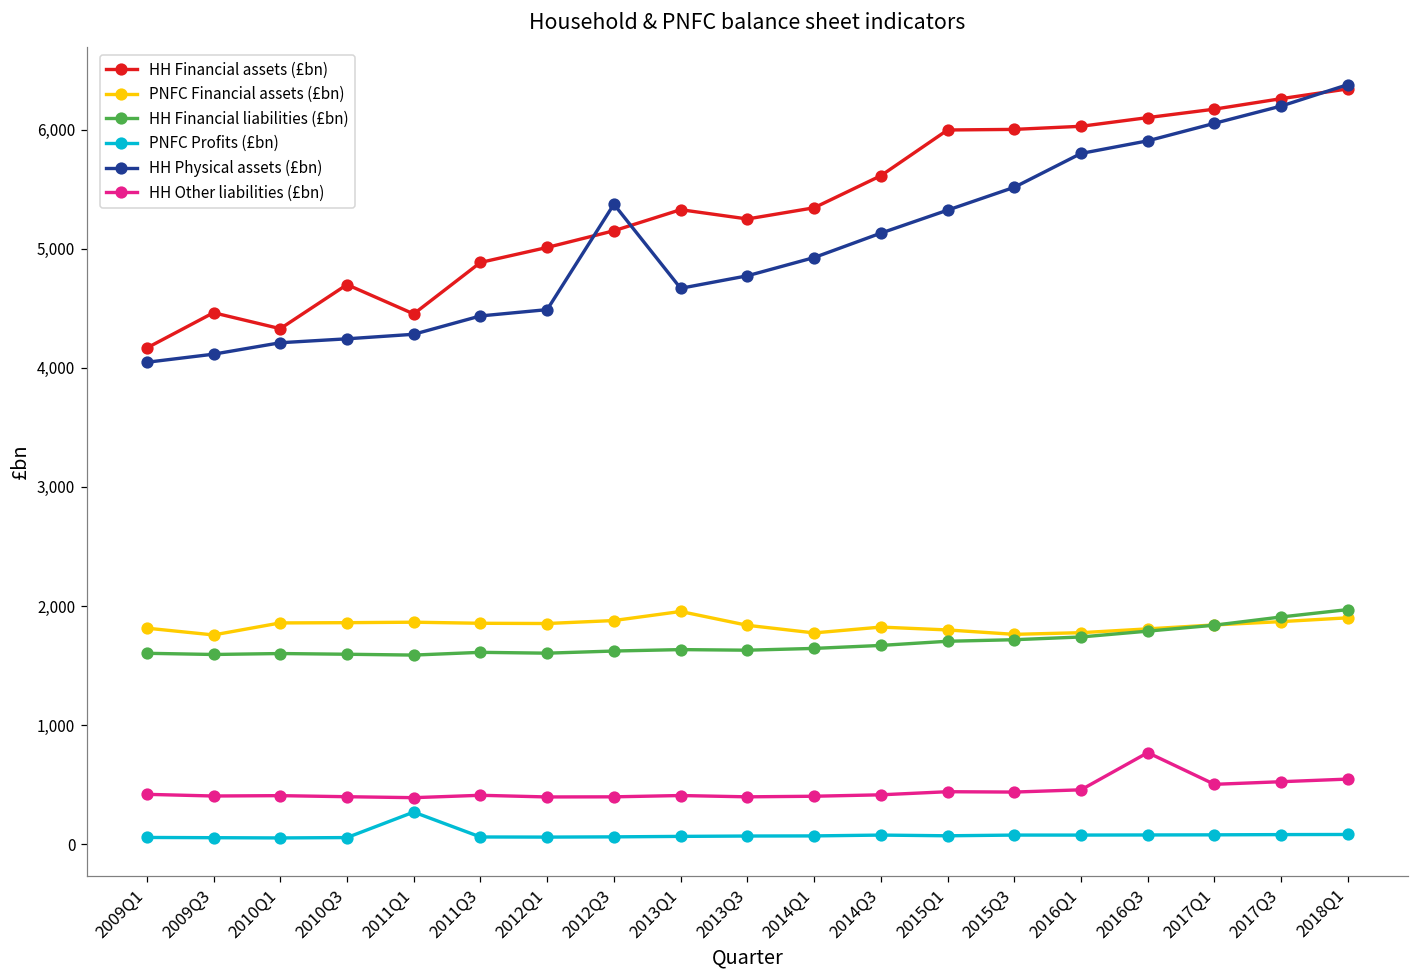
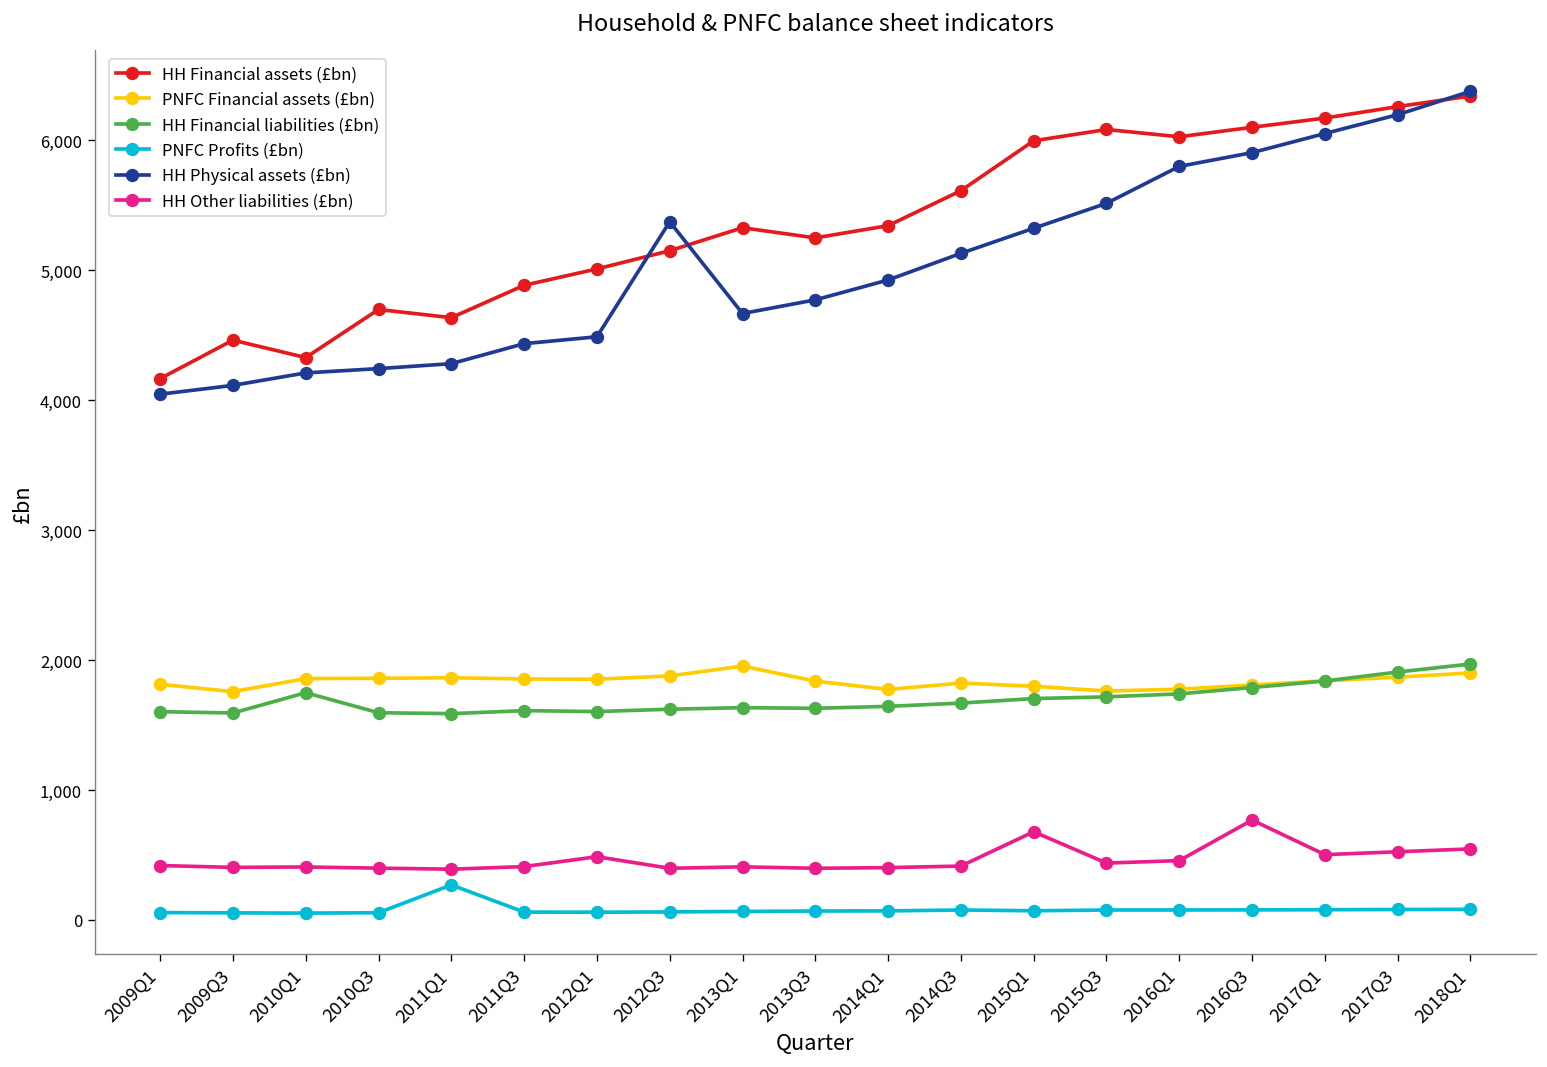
HH Financial liabilities (£bn), 2010Q1: 1,600 -> 1,750
HH Financial assets (£bn), 2011Q1: 4,450 -> 4,640
HH Other liabilities (£bn), 2012Q1: 400 -> 490
HH Other liabilities (£bn), 2015Q1: 440 -> 680
HH Financial assets (£bn), 2015Q3: 6,000 -> 6,080
